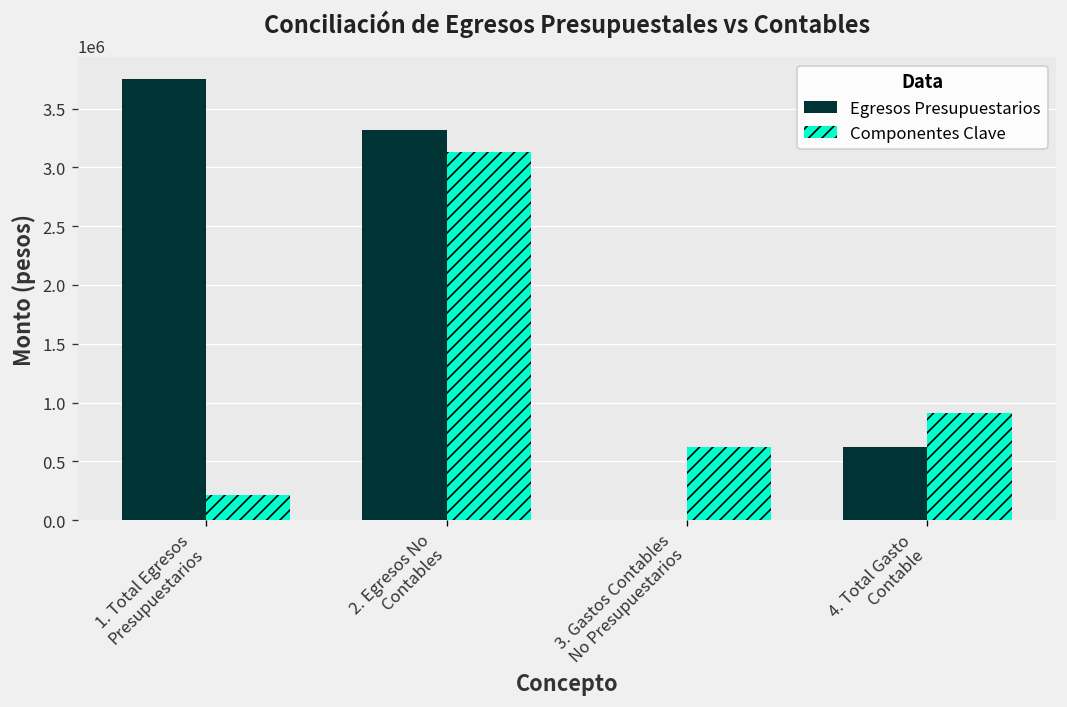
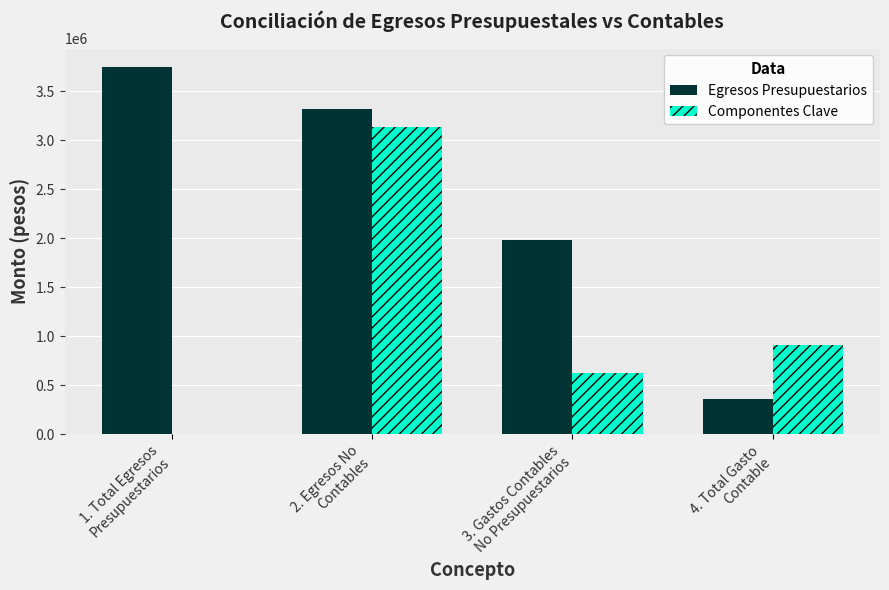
Componentes Clave, 1. Total Egresos Presupuestarios: 200000 -> 0
Egresos Presupuestarios, 3. Gastos Contables No Presupuestarios: 0 -> 2000000
Egresos Presupuestarios, 4. Total Gasto Contable: 600000 -> 400000
